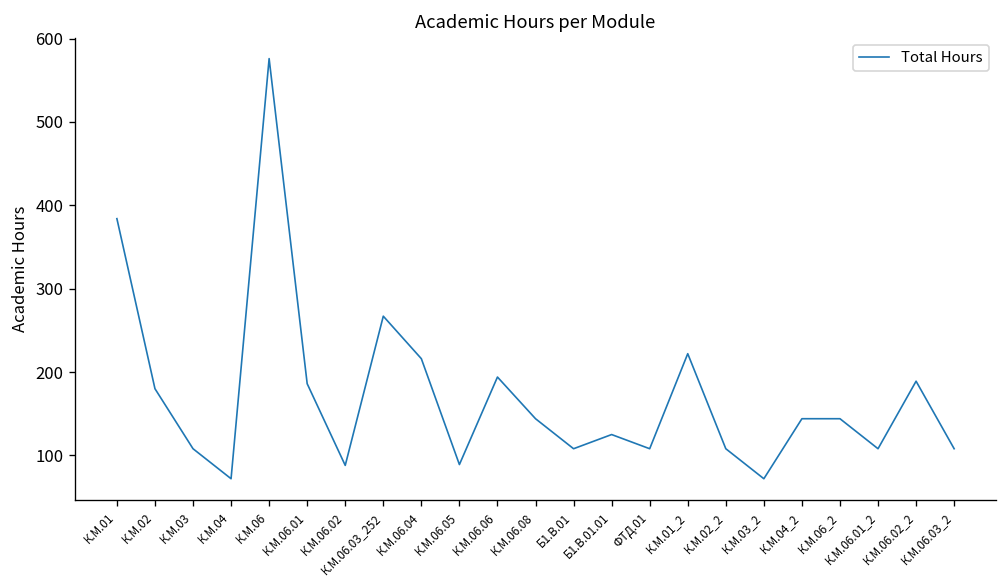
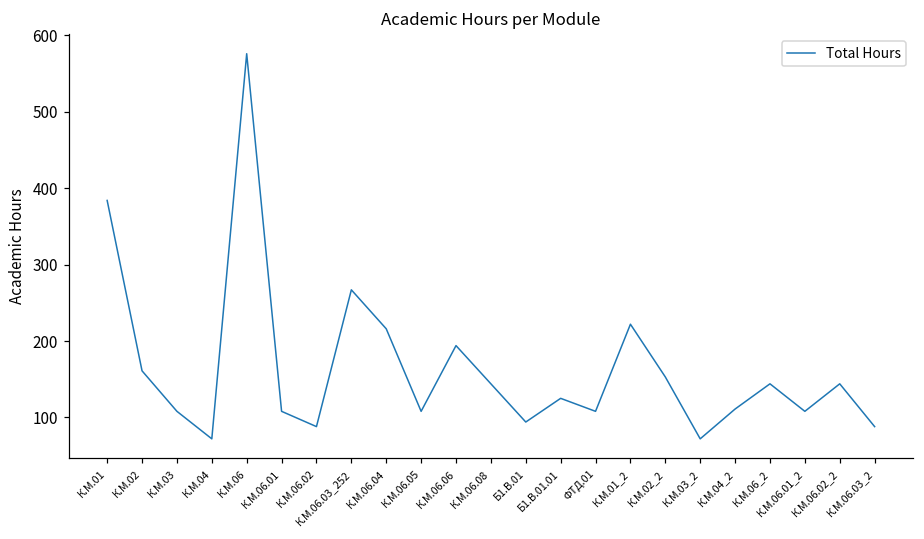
К.М.02: 180 -> 160
К.М.06.01: 190 -> 110
К.М.06.05: 90 -> 110
Б1.В.01: 110 -> 90
К.М.02_2: 110 -> 150
К.М.04_2: 140 -> 110
К.М.06.02_2: 190 -> 140
К.М.06.03_2: 110 -> 90
